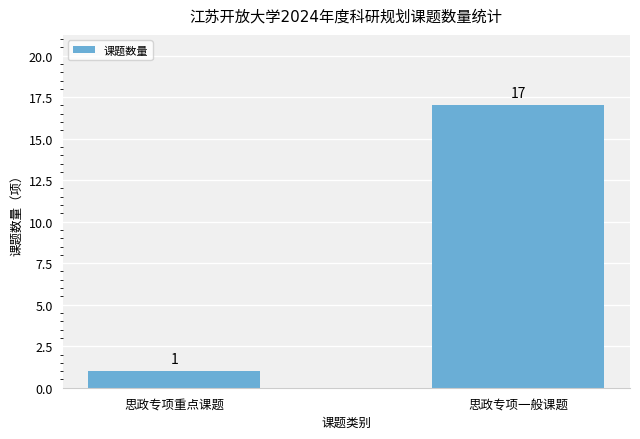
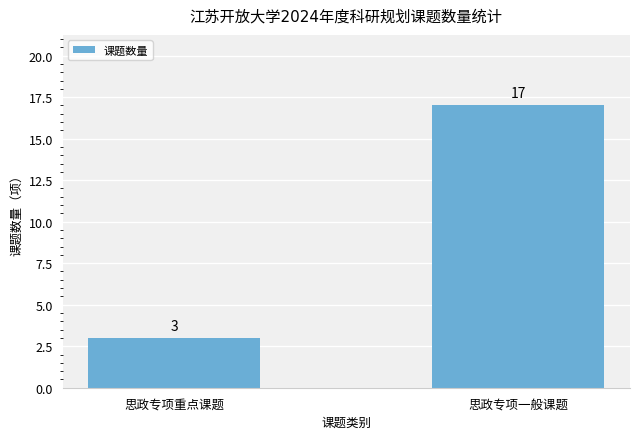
思政专项重点课题: 1 -> 3
